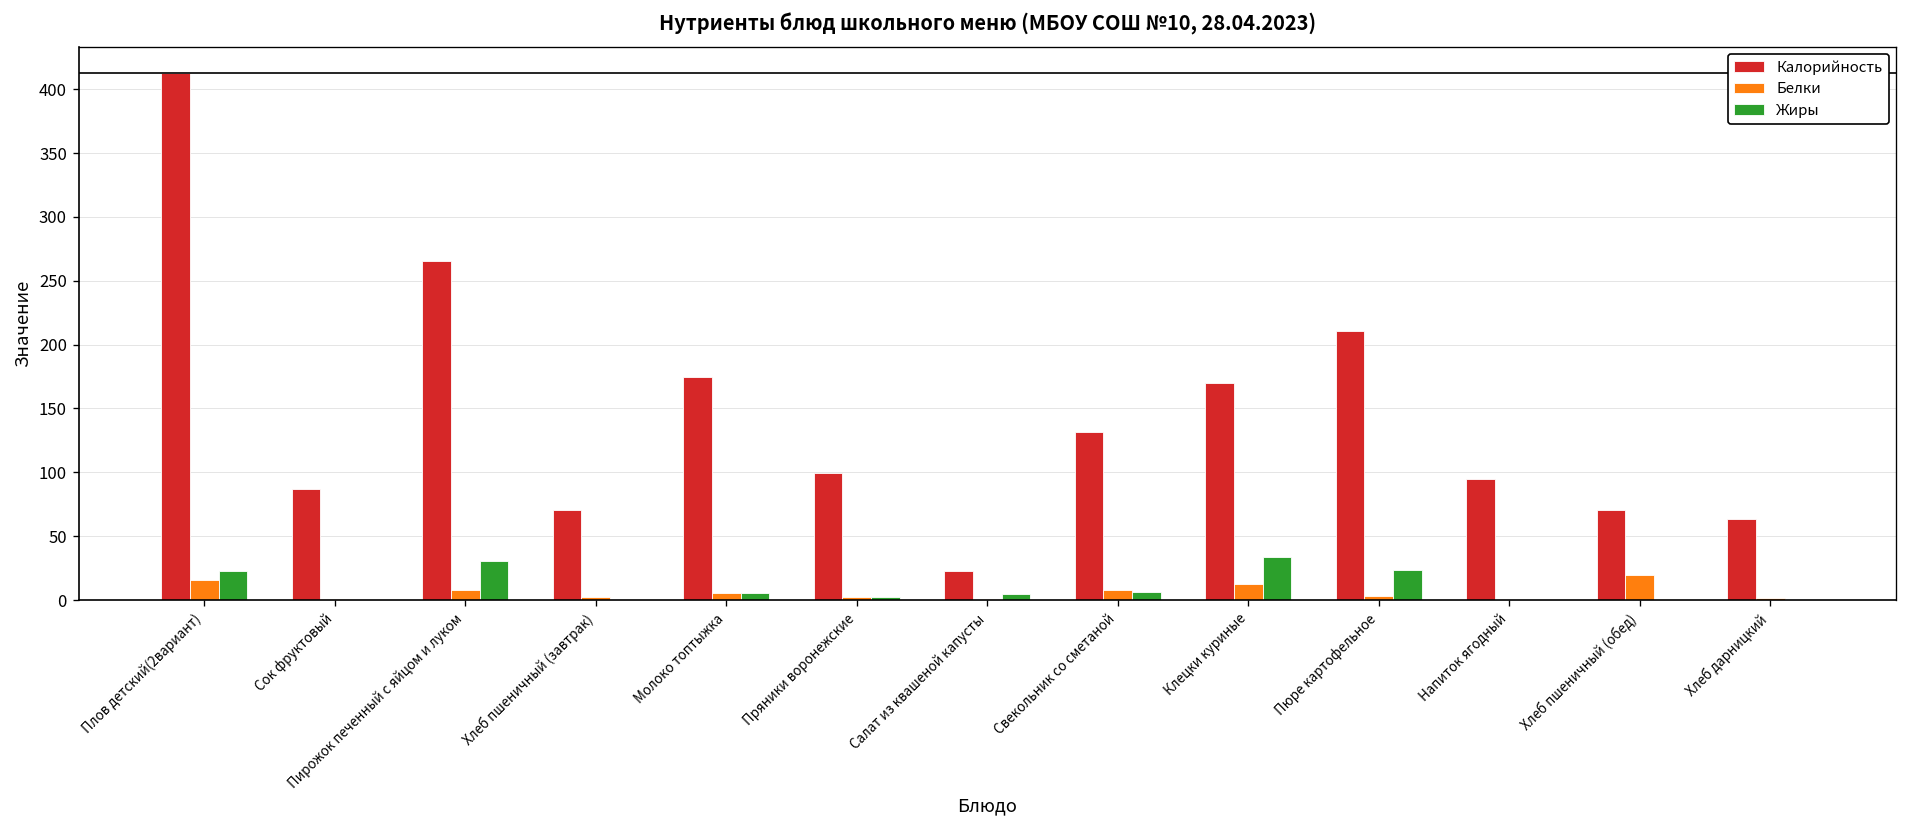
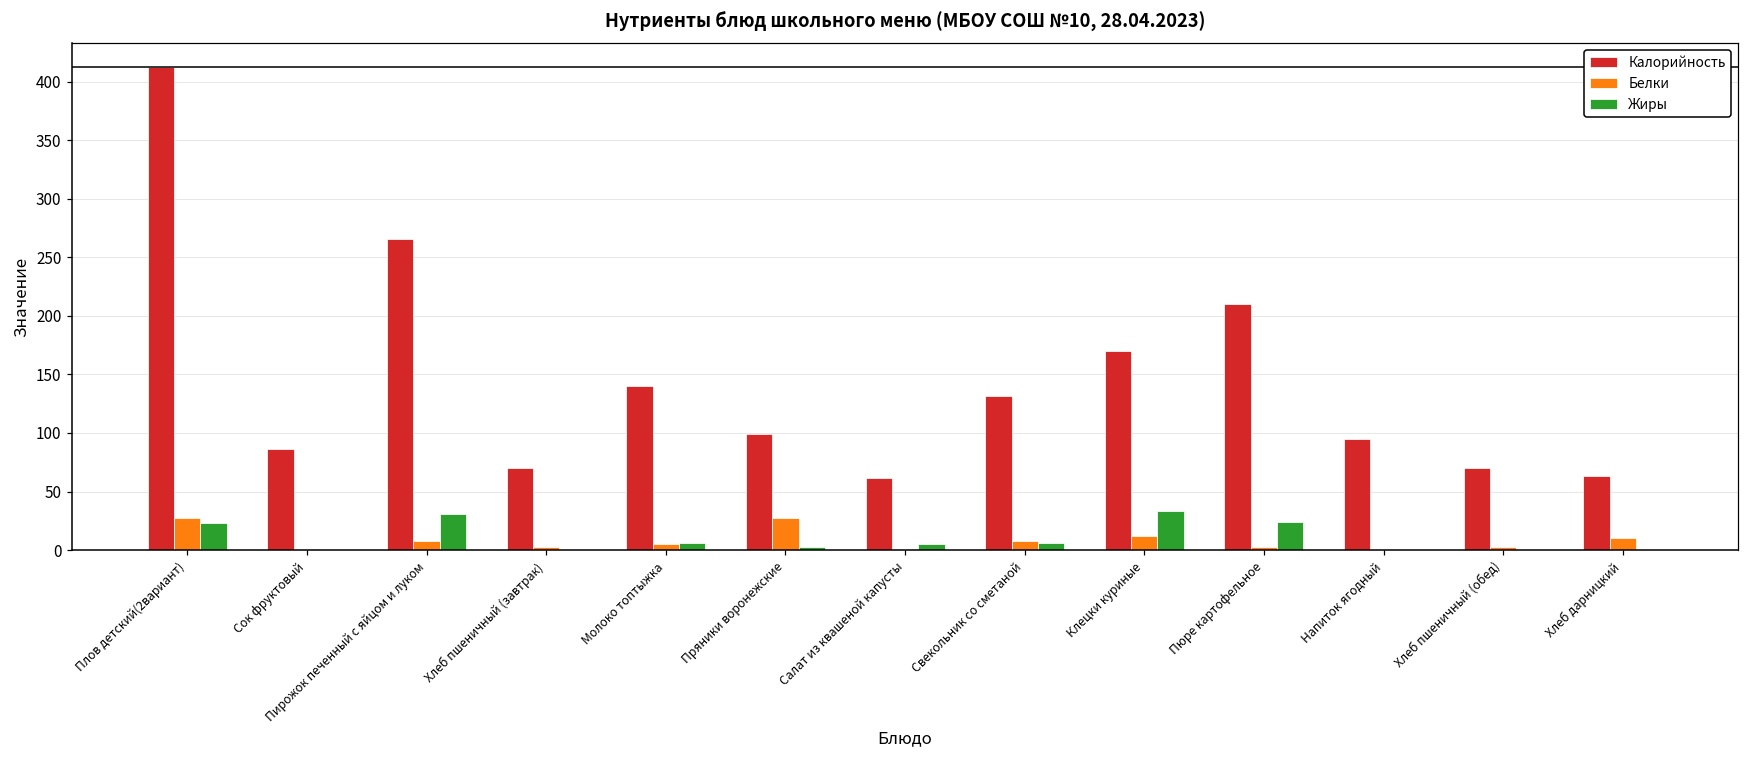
Белки, Плов детский(2вариант): 16 -> 27
Калорийность, Молоко топтыжка: 174 -> 140
Белки, Пряники воронежские: 2 -> 28
Калорийность, Салат из квашеной капусты: 22 -> 62
Белки, Хлеб пшеничный (обед): 20 -> 2
Белки, Хлеб дарницкий: 2 -> 10
